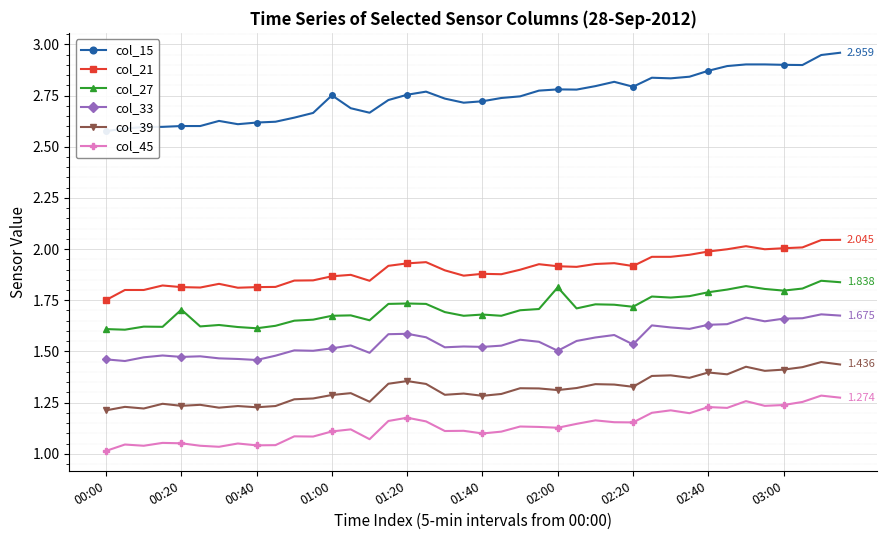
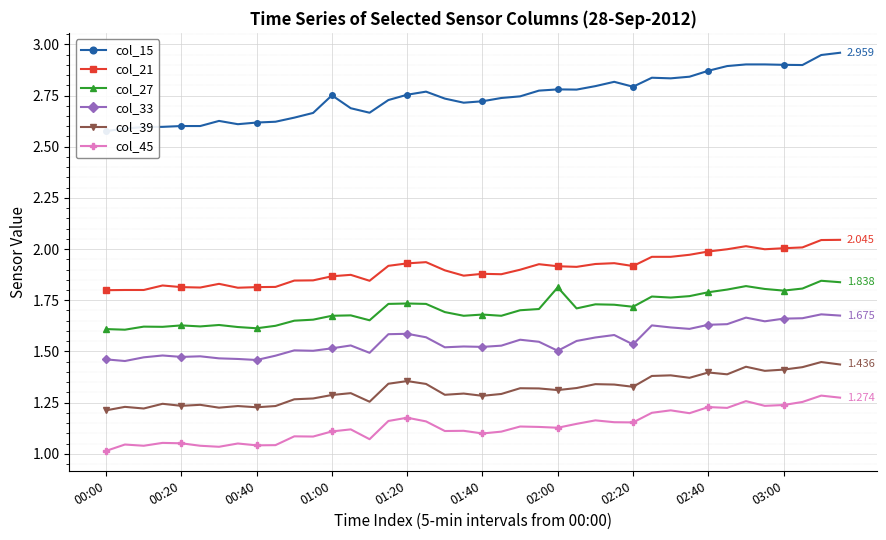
col_21, 00:00: 1.75 -> 1.80
col_27, 00:20: 1.70 -> 1.63
